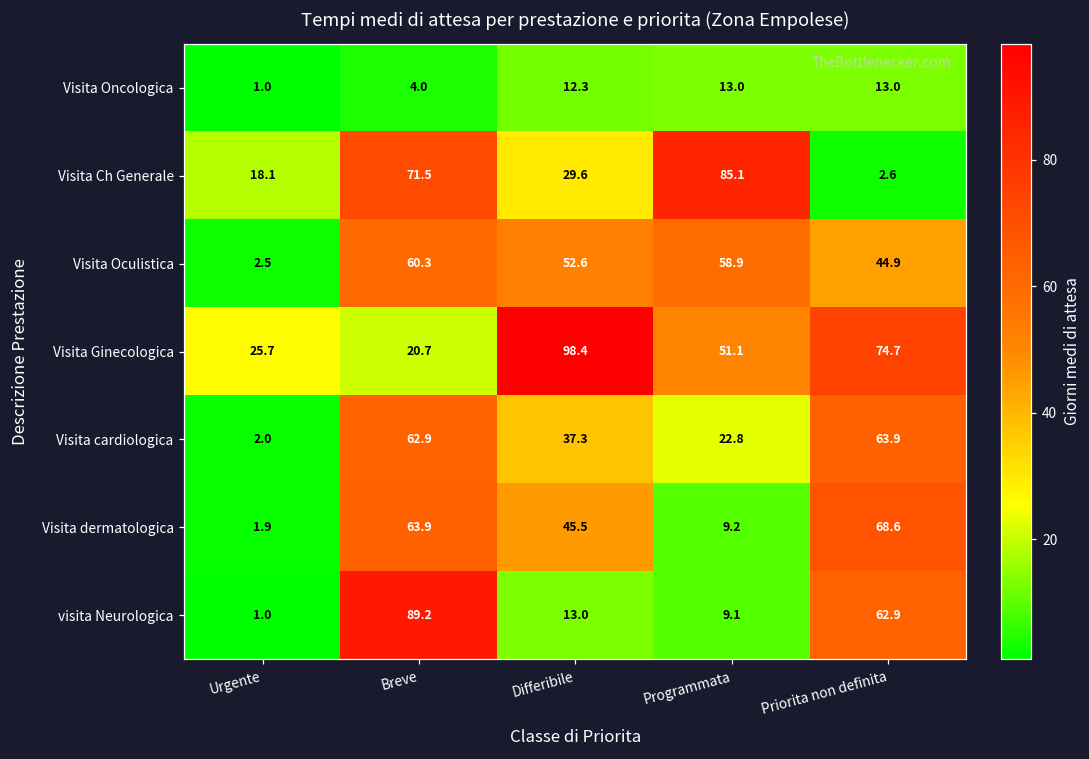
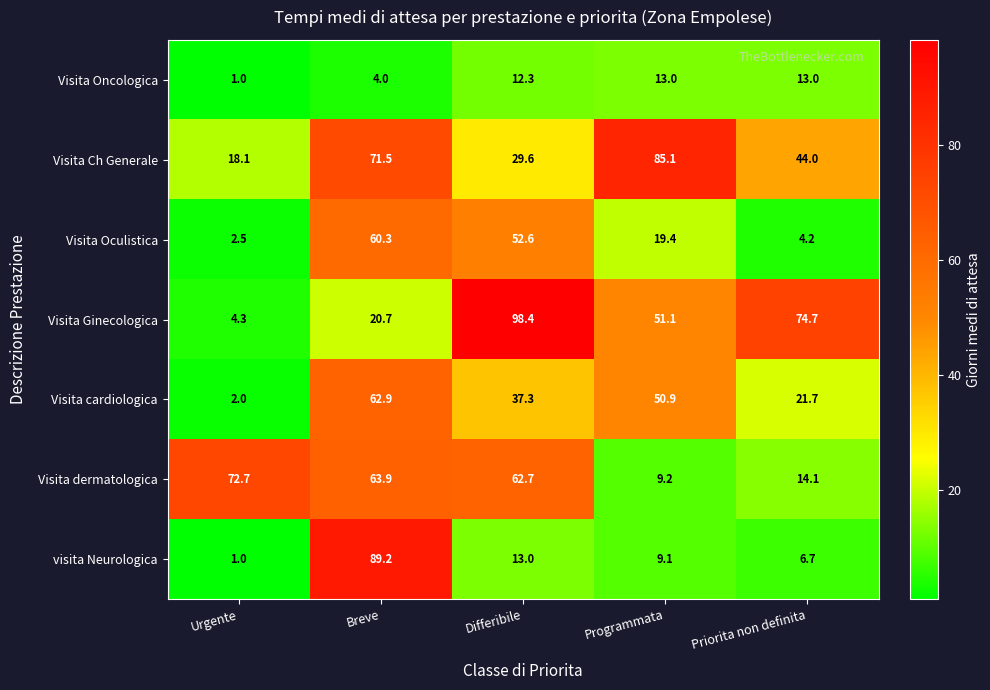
Visita Ch Generale, Priorita non definita: 2.6 -> 44.0
Visita Oculistica, Programmata: 58.9 -> 19.4
Visita Oculistica, Priorita non definita: 44.9 -> 4.2
Visita Ginecologica, Urgente: 25.7 -> 4.3
Visita cardiologica, Programmata: 22.8 -> 50.9
Visita cardiologica, Priorita non definita: 63.9 -> 21.7
Visita dermatologica, Urgente: 1.9 -> 72.7
Visita dermatologica, Differibile: 45.5 -> 62.7
Visita dermatologica, Priorita non definita: 68.6 -> 14.1
visita Neurologica, Priorita non definita: 62.9 -> 6.7
